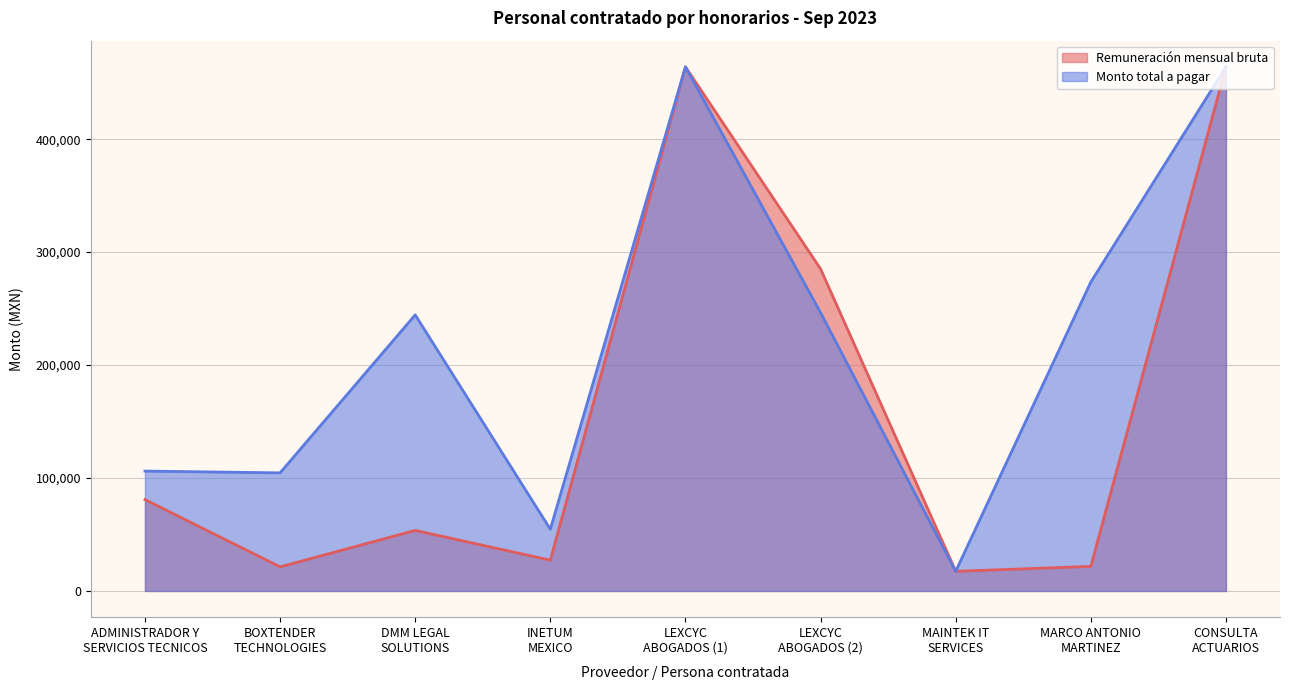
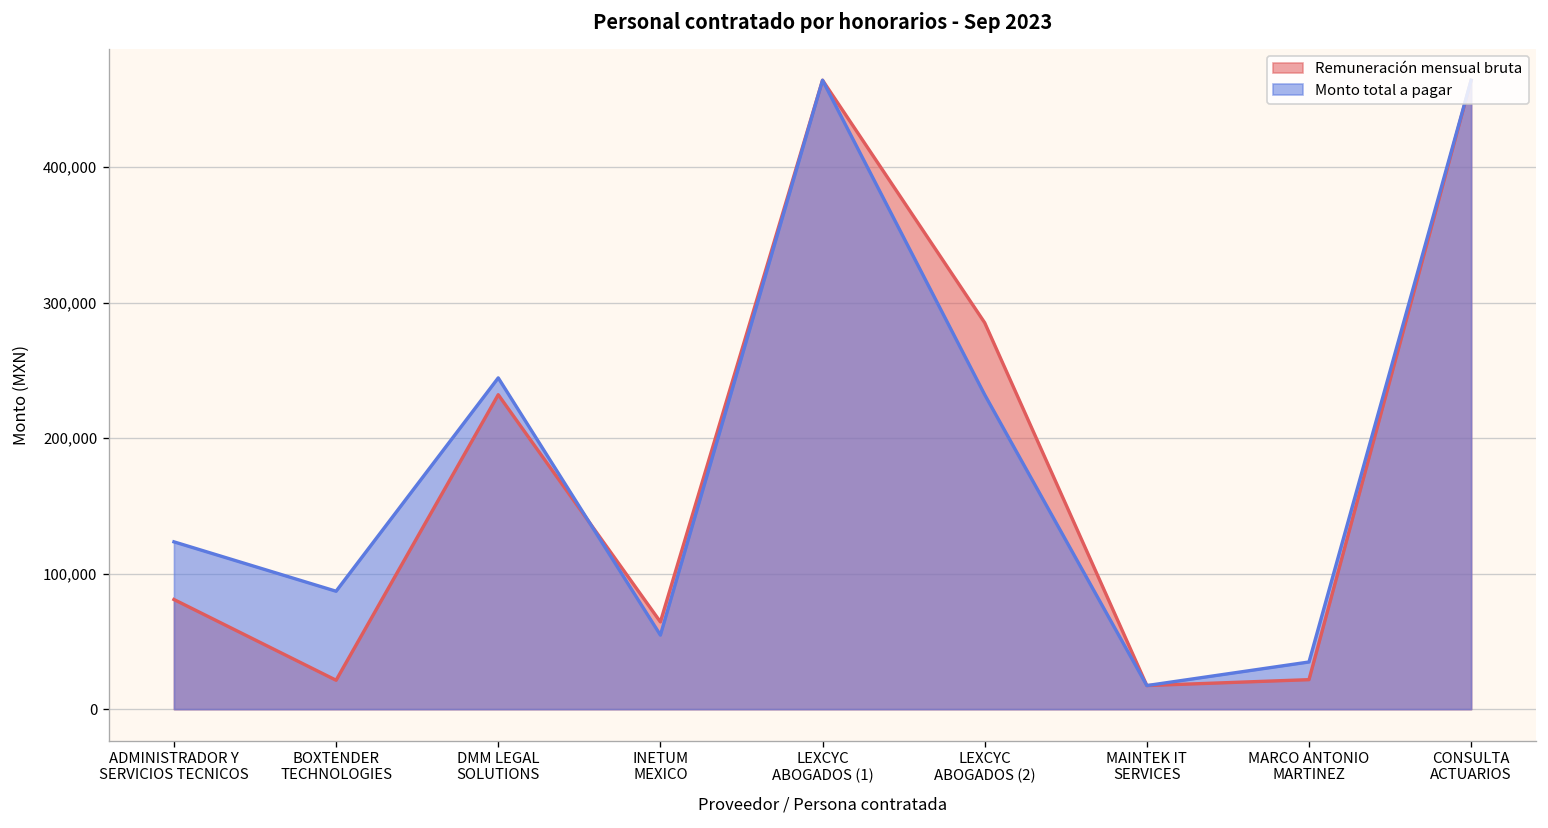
Monto total a pagar, ADMINISTRADOR Y SERVICIOS TECNICOS: 106,000 -> 123,000
Monto total a pagar, BOXTENDER TECHNOLOGIES: 105,000 -> 87,000
Remuneración mensual bruta, DMM LEGAL SOLUTIONS: 54,000 -> 232,000
Remuneración mensual bruta, INETUM MEXICO: 27,000 -> 64,000
Monto total a pagar, LEXCYC ABOGADOS (2): 246,000 -> 232,000
Monto total a pagar, MARCO ANTONIO MARTINEZ: 274,000 -> 35,000
